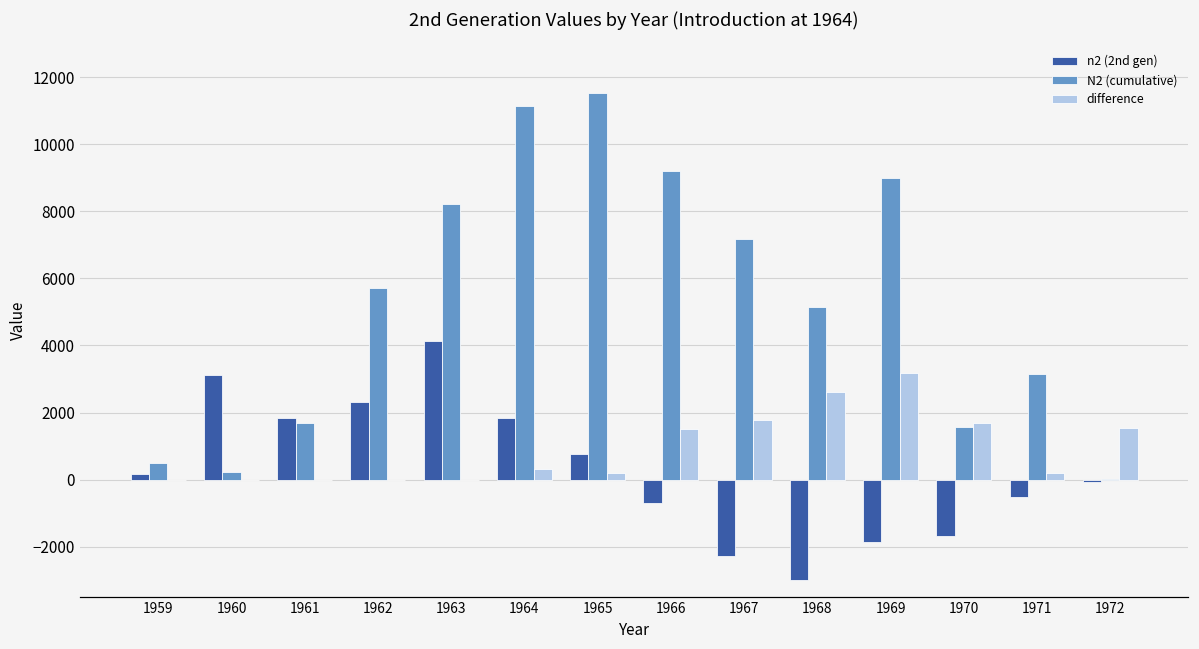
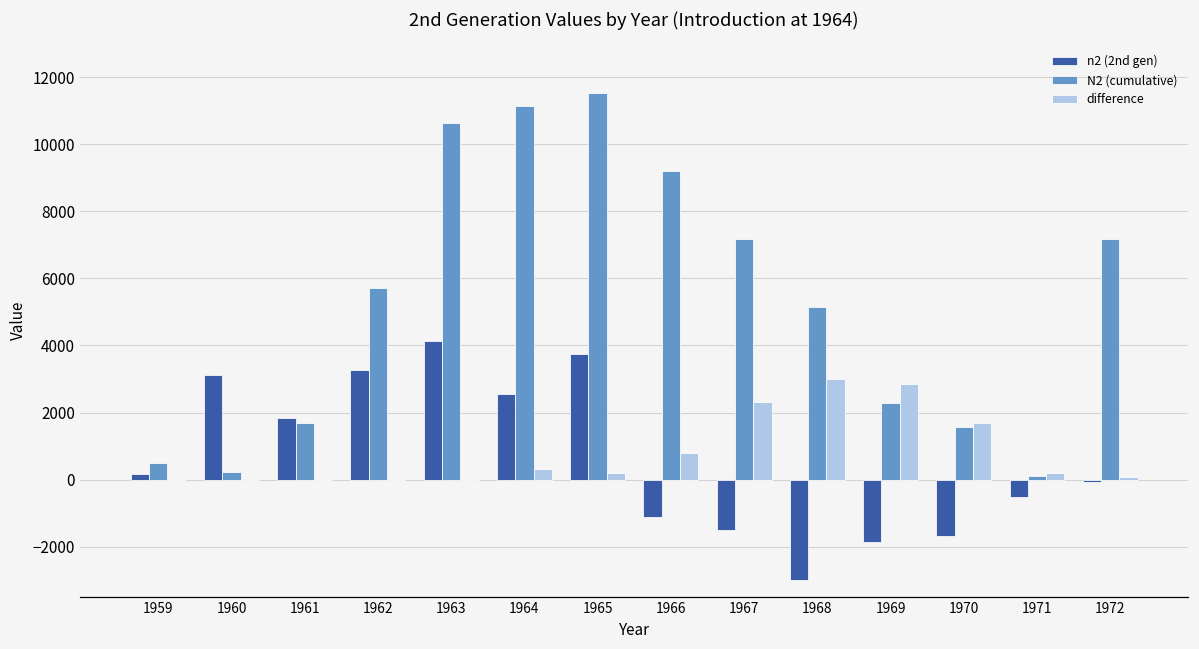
n2 (2nd gen), 1962: 2300 -> 3300
N2 (cumulative), 1963: 8200 -> 10700
n2 (2nd gen), 1964: 1800 -> 2500
n2 (2nd gen), 1965: 700 -> 3700
n2 (2nd gen), 1966: -700 -> -1100
difference, 1966: 1500 -> 800
n2 (2nd gen), 1967: -2300 -> -1500
difference, 1967: 1800 -> 2300
difference, 1968: 2600 -> 3000
N2 (cumulative), 1969: 9000 -> 2300
difference, 1969: 3200 -> 2900
N2 (cumulative), 1971: 3100 -> 100
N2 (cumulative), 1972: 0 -> 7200
difference, 1972: 1500 -> 100
